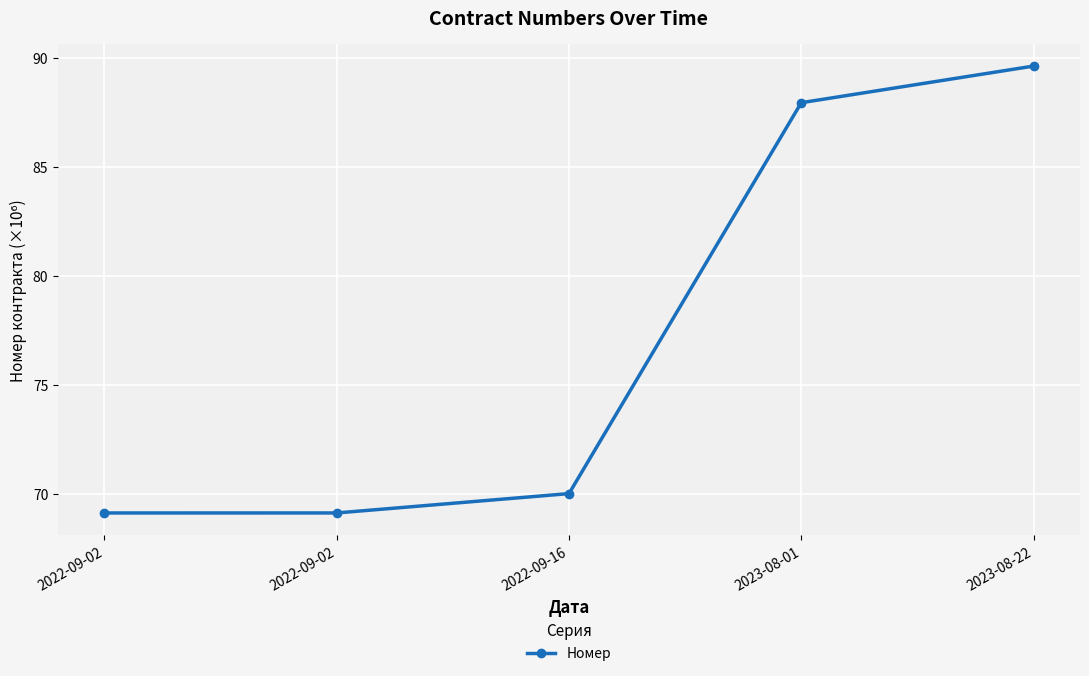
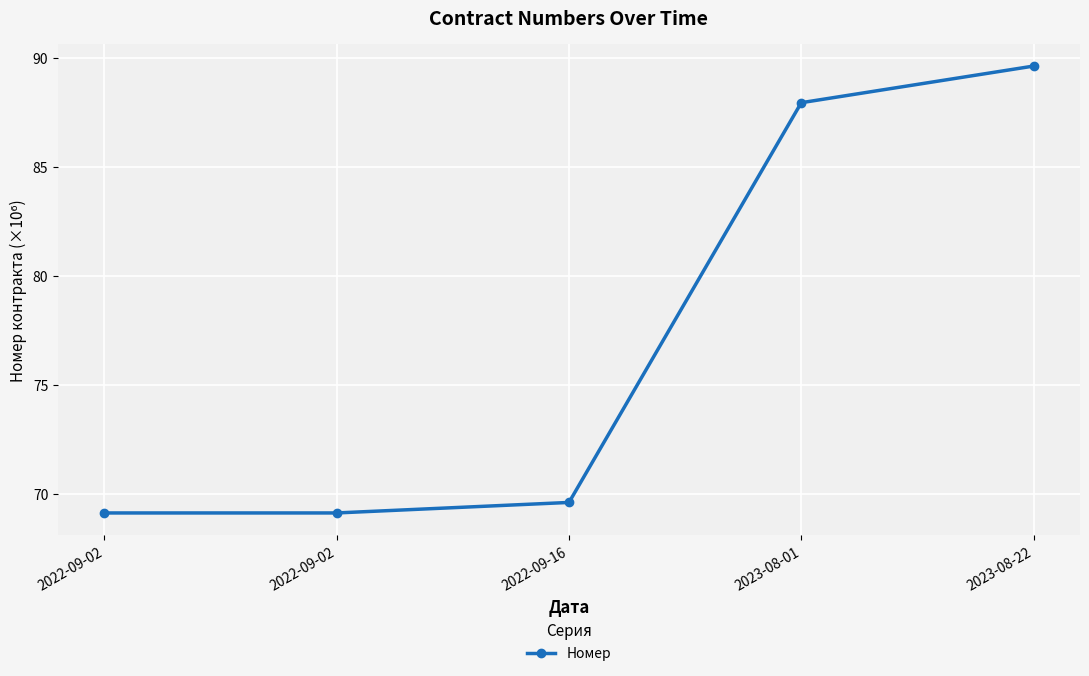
2022-09-16: 70.0 -> 69.6
